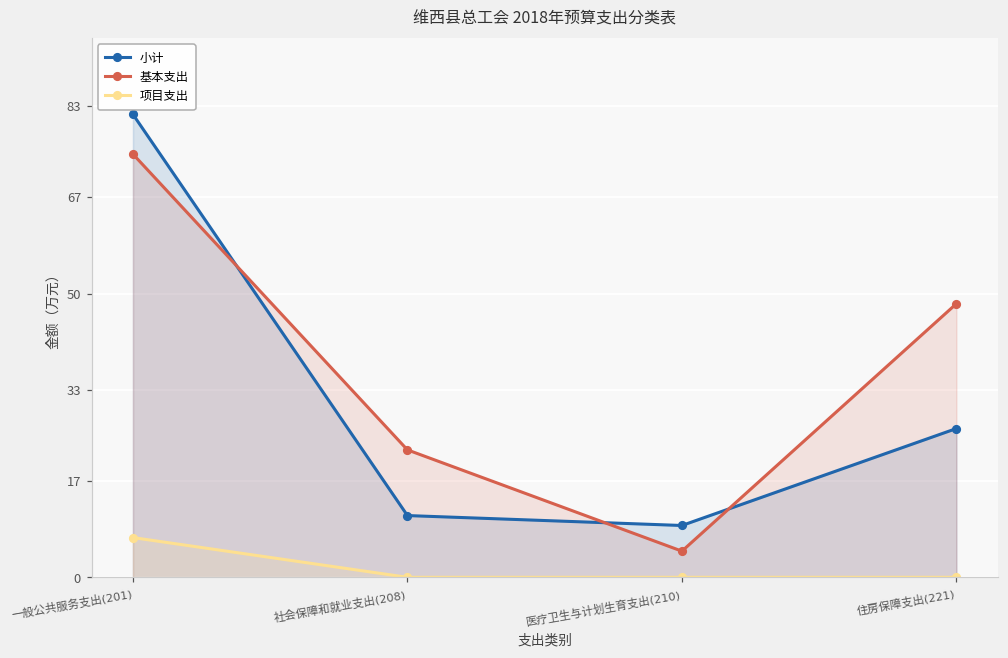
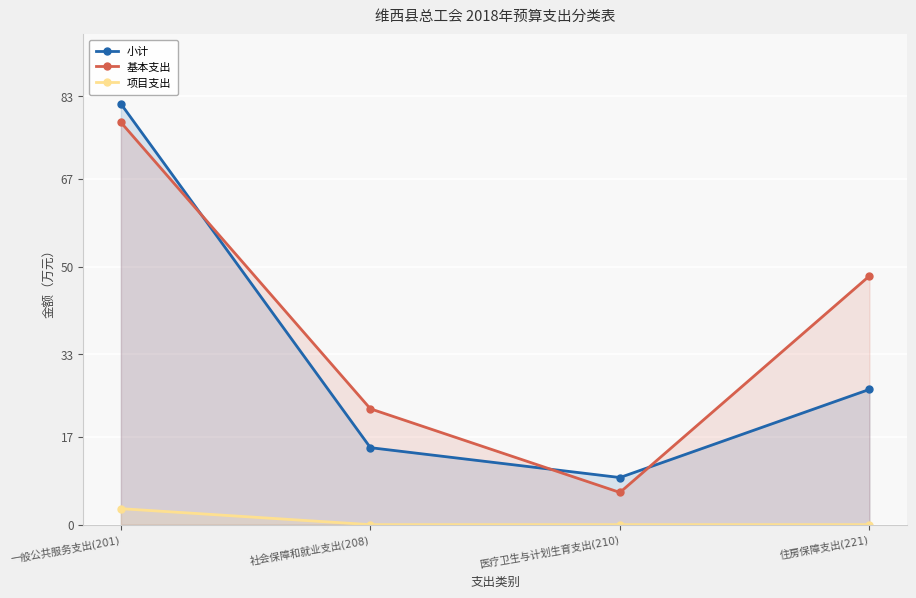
基本支出, 一般公共服务支出(201): 75 -> 78
项目支出, 一般公共服务支出(201): 7 -> 3
小计, 社会保障和就业支出(208): 11 -> 15
基本支出, 医疗卫生与计划生育支出(210): 5 -> 6
